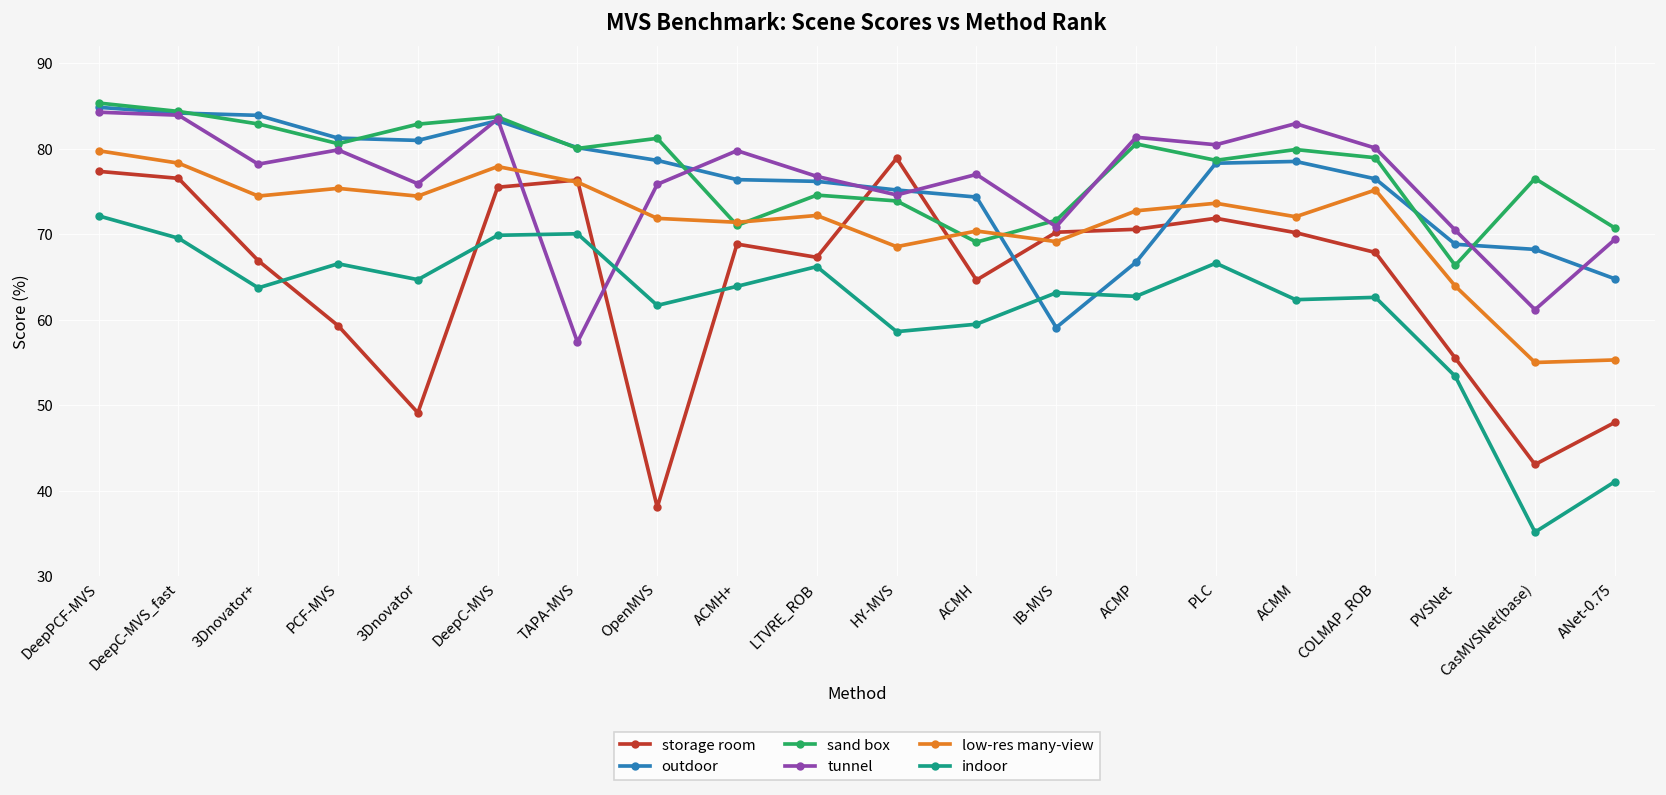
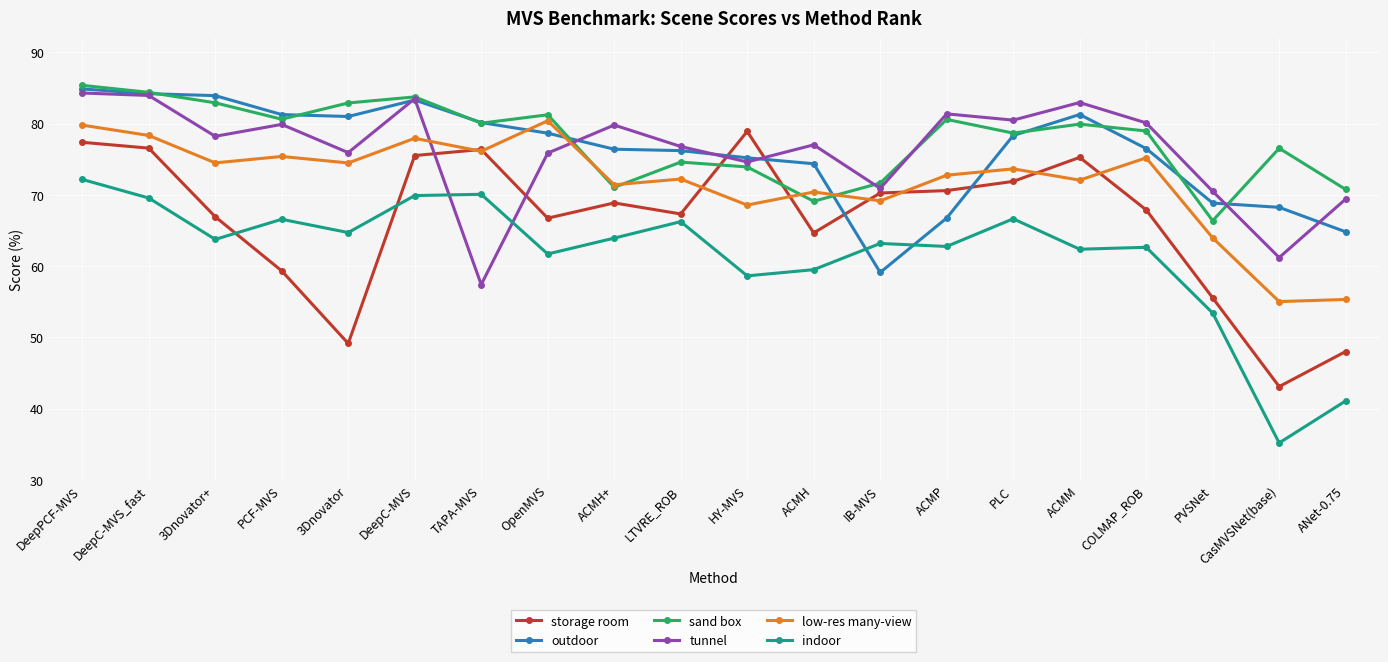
storage room, OpenMVS: 38 -> 67
low-res many-view, OpenMVS: 72 -> 80
storage room, ACMM: 70 -> 75
outdoor, ACMM: 79 -> 81
